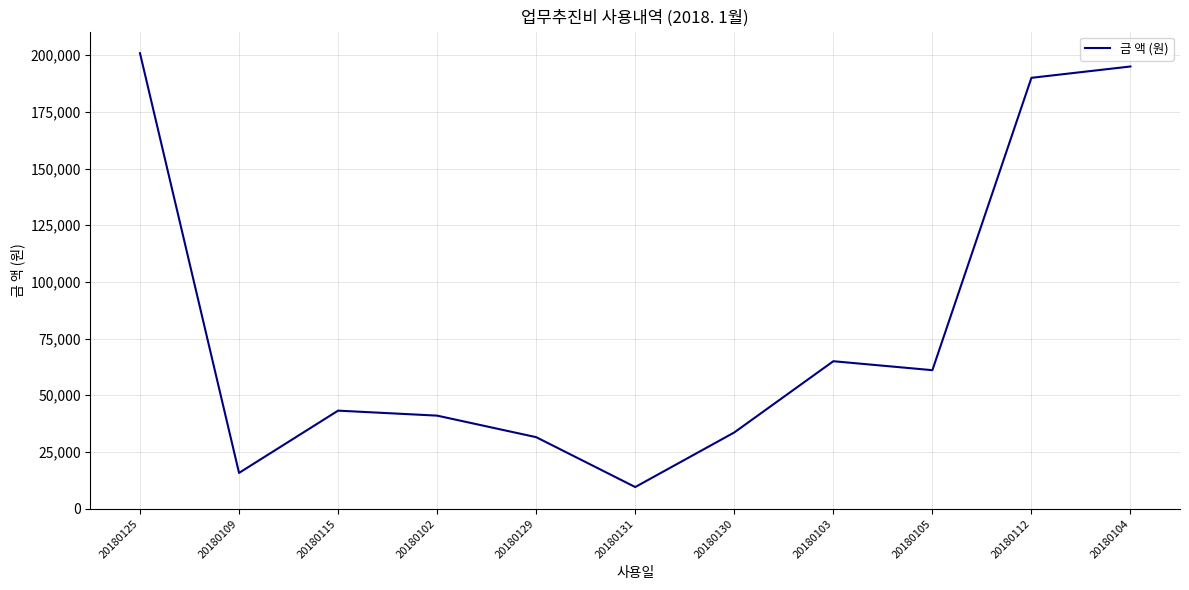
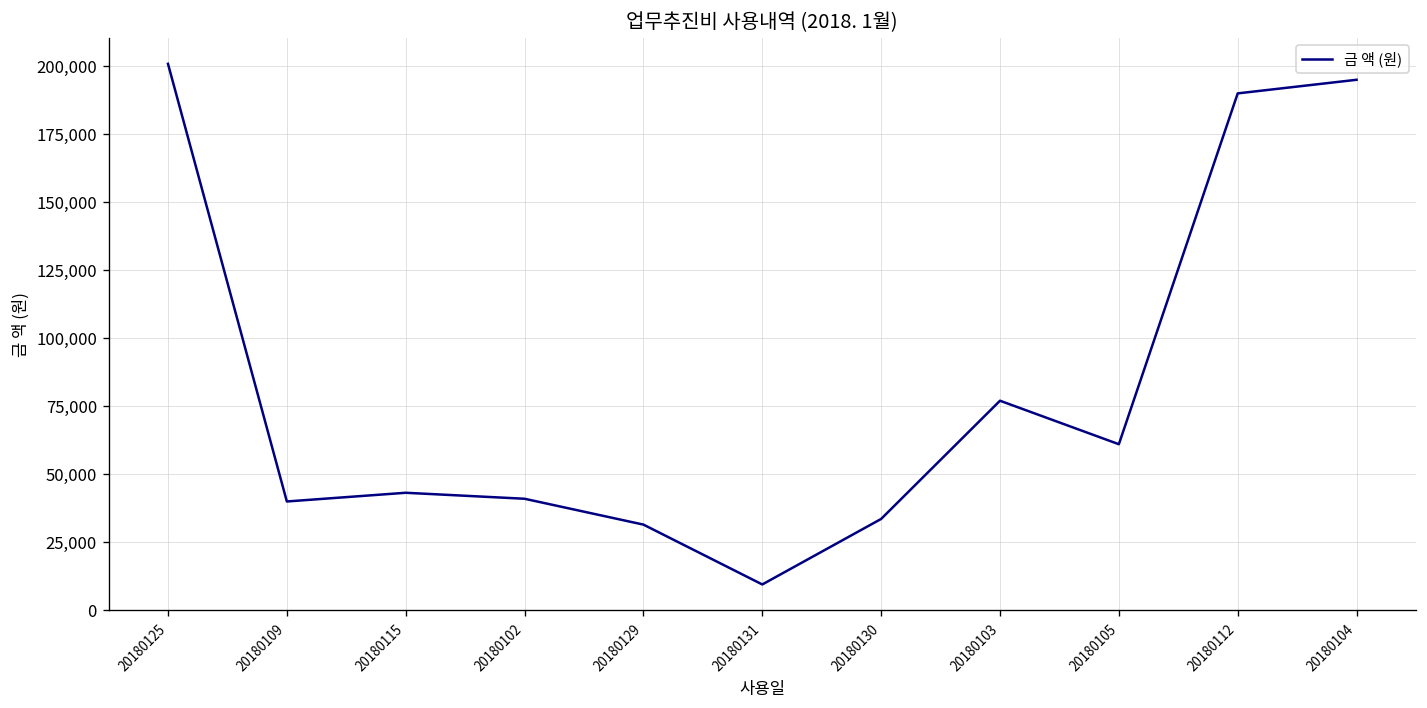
20180109: 16,000 -> 40,000
20180103: 65,000 -> 77,000
